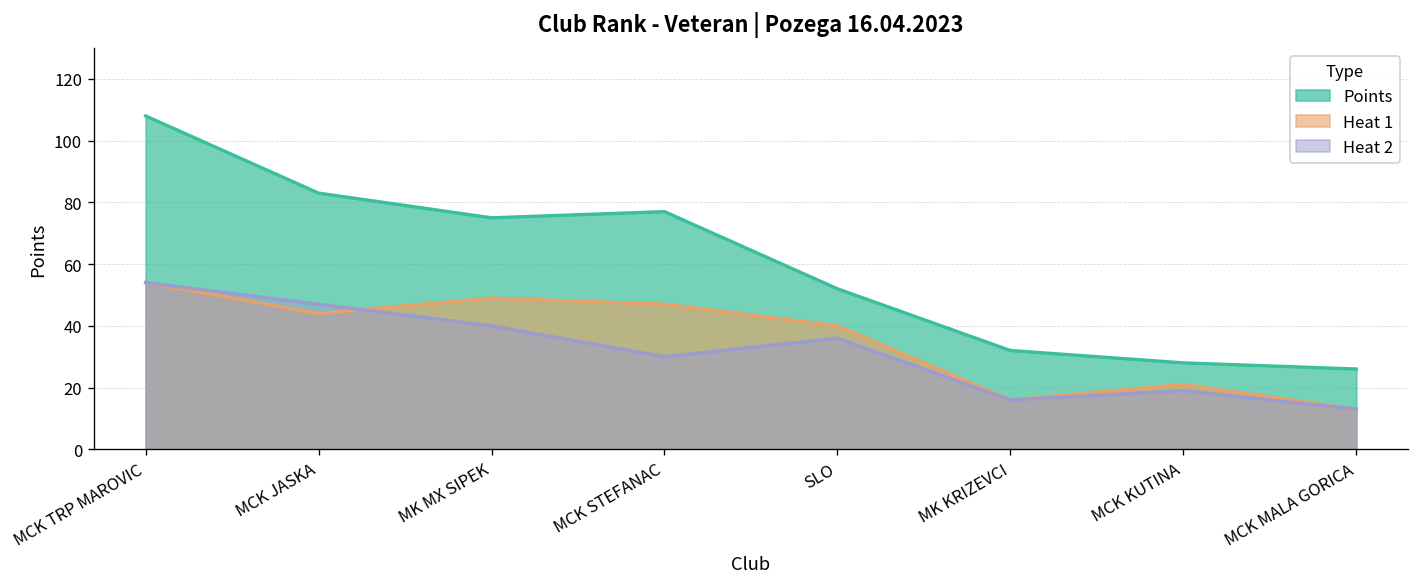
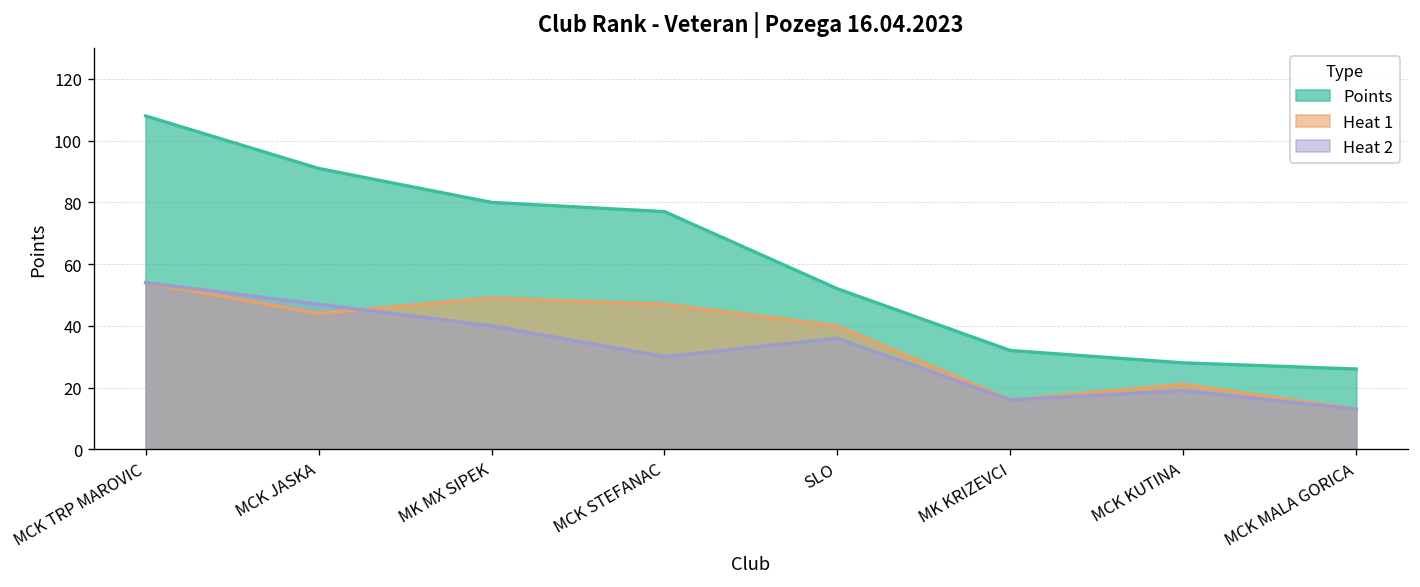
Points, MCK JASKA: 83 -> 91
Points, MK MX SIPEK: 75 -> 80
